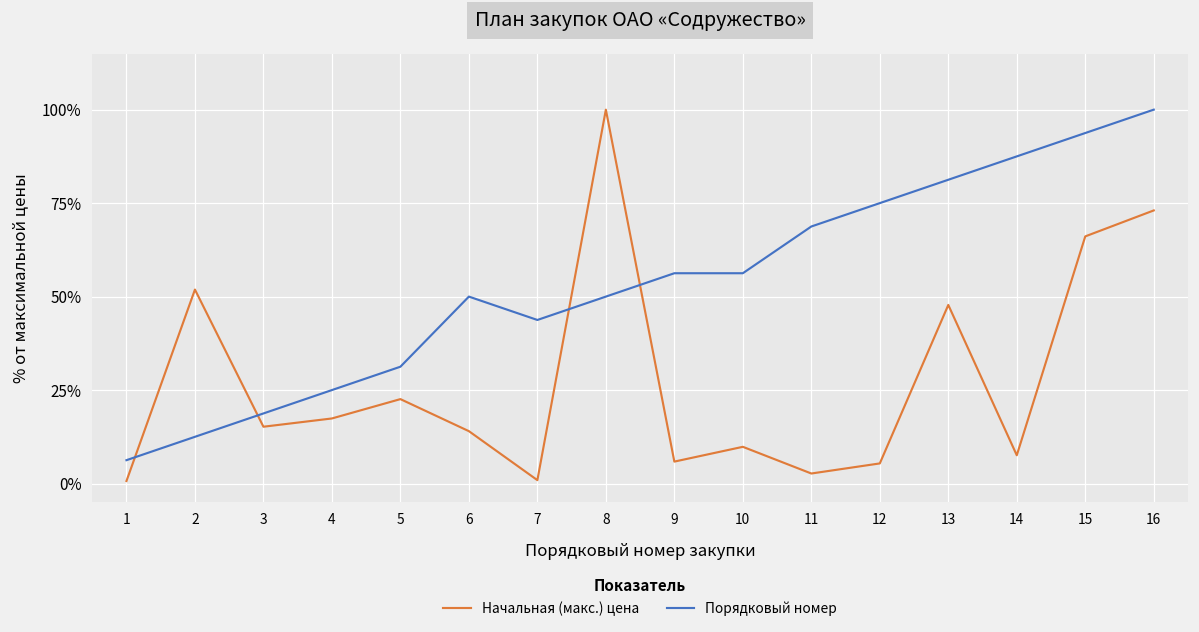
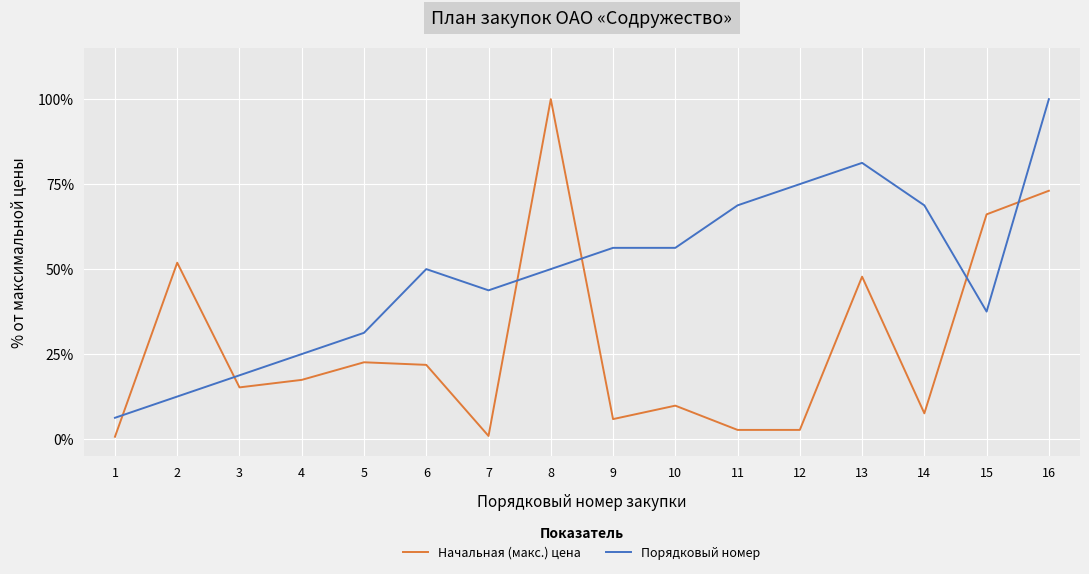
Начальная (макс.) цена, 6: 14% -> 22%
Начальная (макс.) цена, 12: 5% -> 3%
Порядковый номер, 14: 88% -> 69%
Порядковый номер, 15: 94% -> 38%
